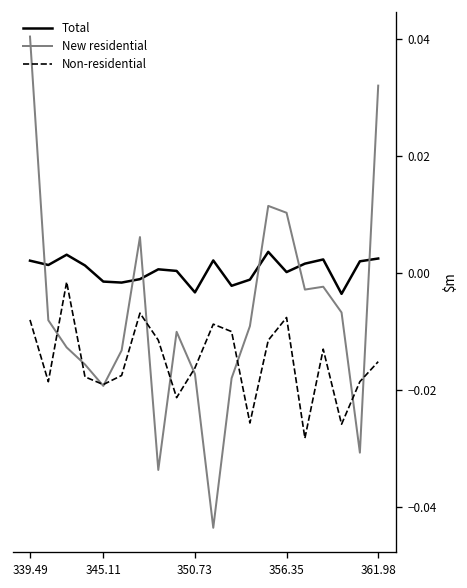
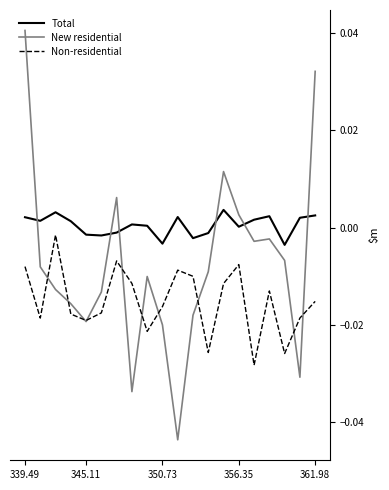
New residential, 350.73: -0.017 -> -0.020
New residential, 356.35: 0.010 -> 0.003
